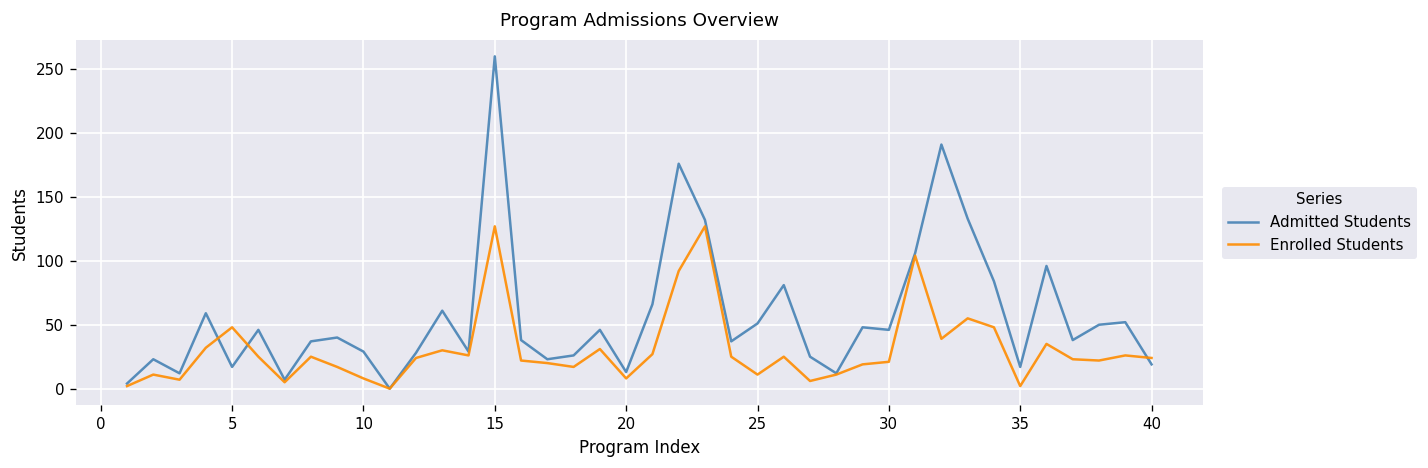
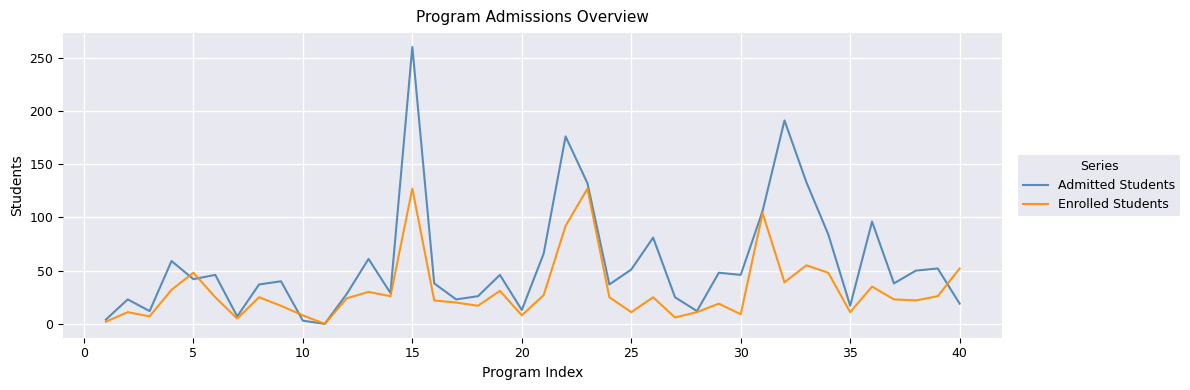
Admitted Students, 5: 17 -> 42
Admitted Students, 10: 29 -> 3
Enrolled Students, 30: 21 -> 9
Enrolled Students, 35: 2 -> 11
Enrolled Students, 40: 24 -> 52
